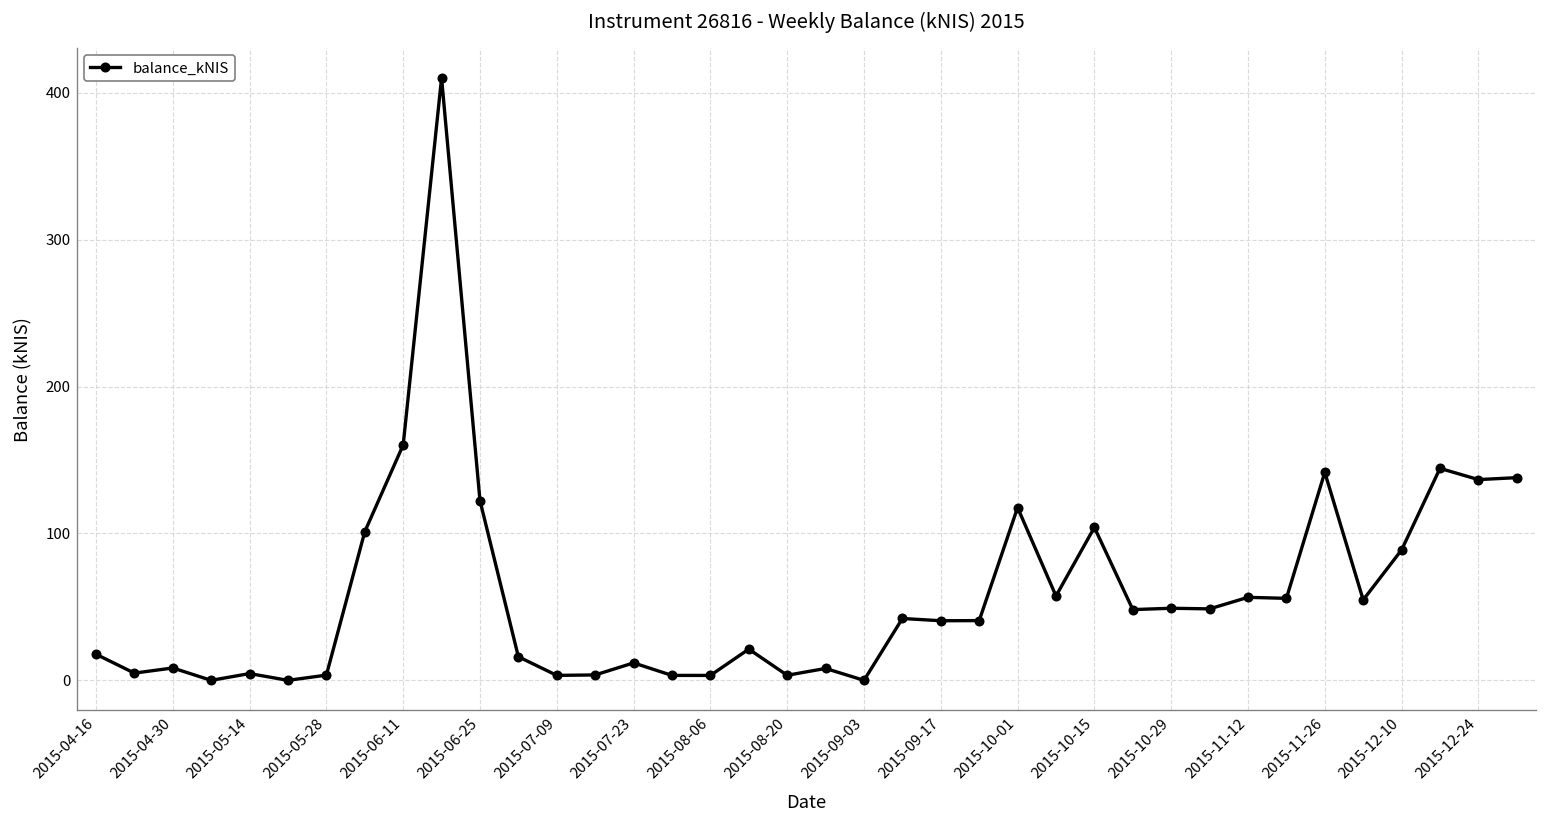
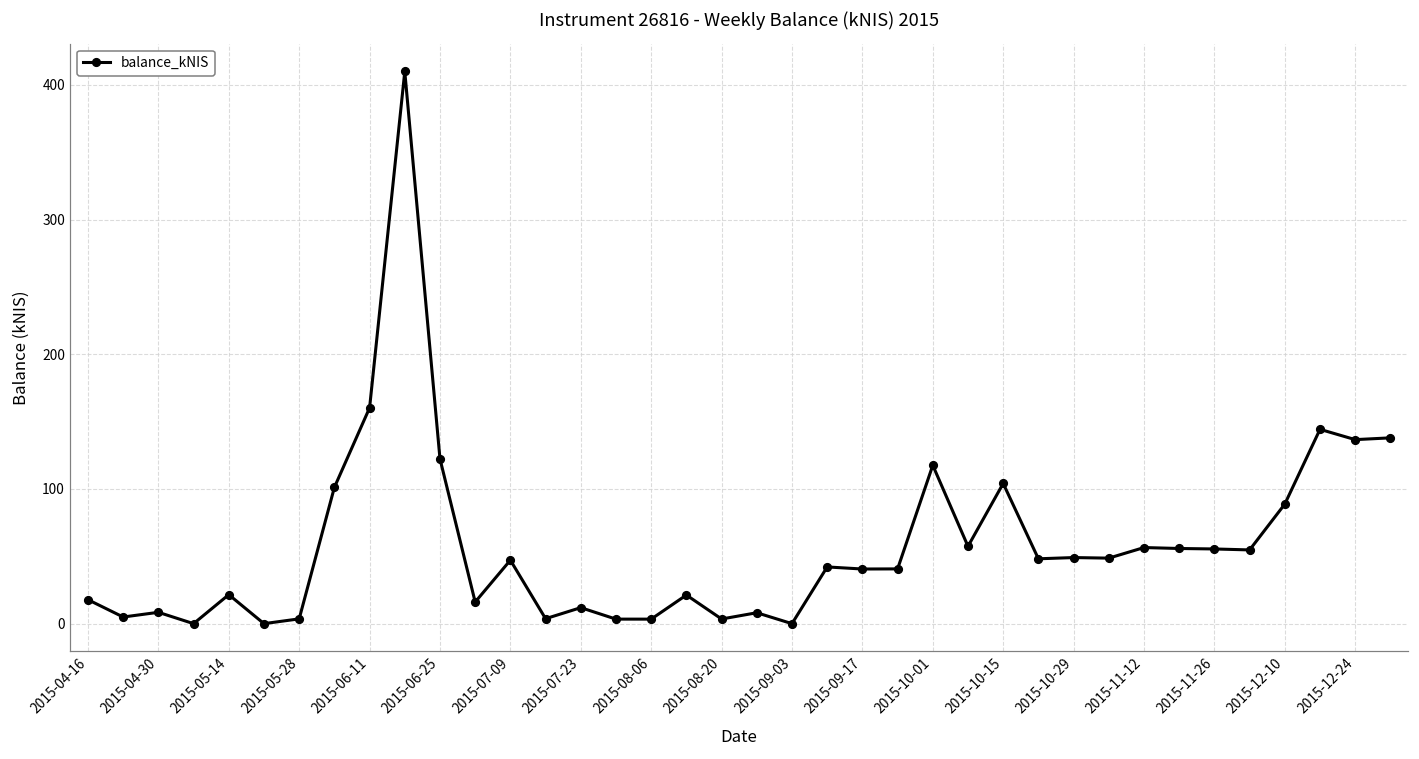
2015-05-14: 5 -> 22
2015-07-09: 3 -> 47
2015-11-26: 142 -> 55
